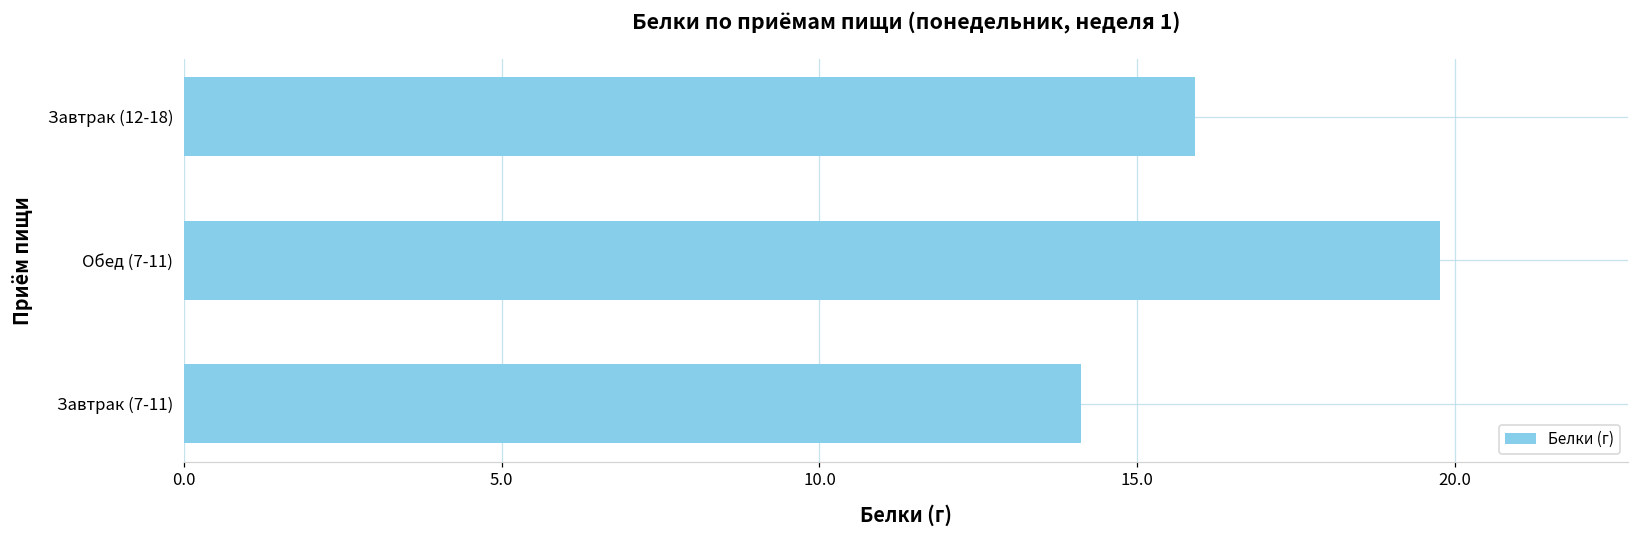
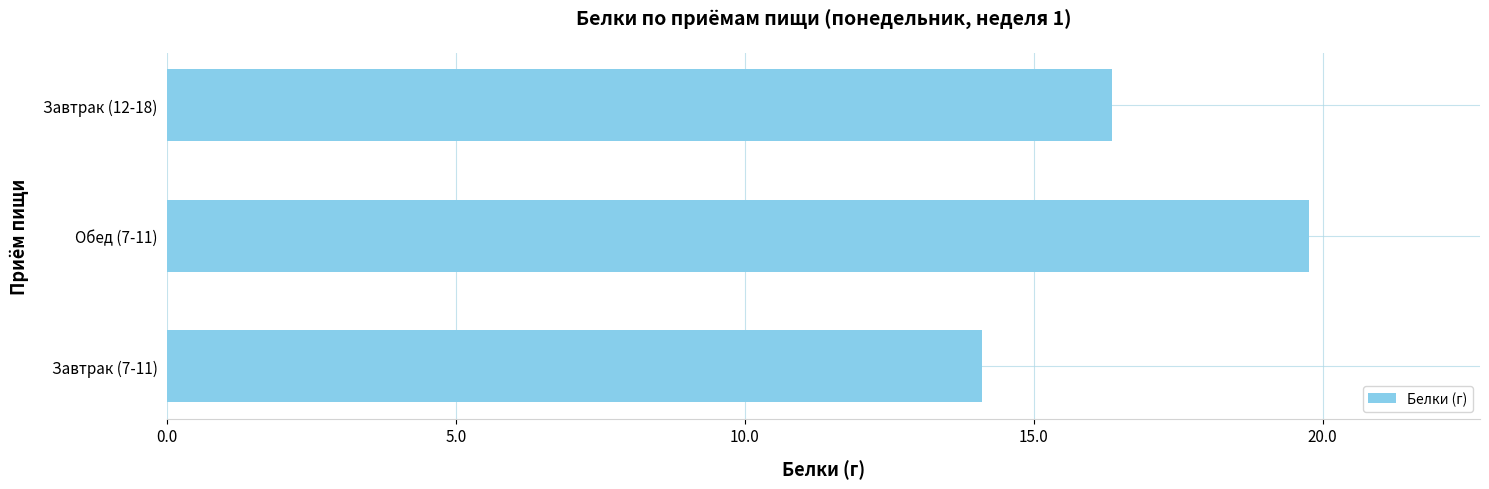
Завтрак (12-18): 15.9 -> 16.4
